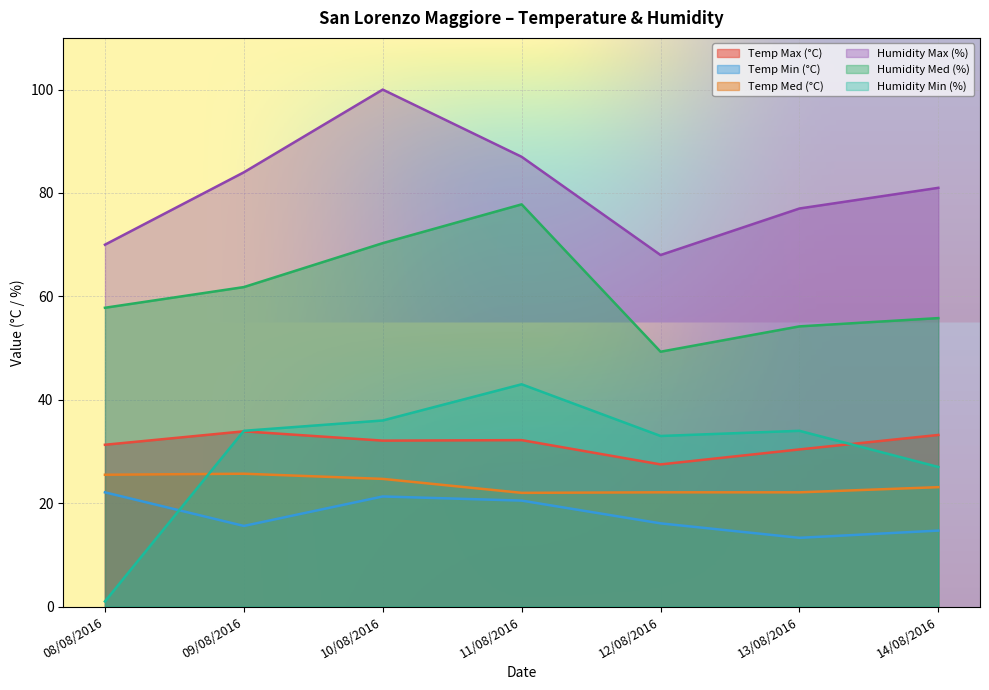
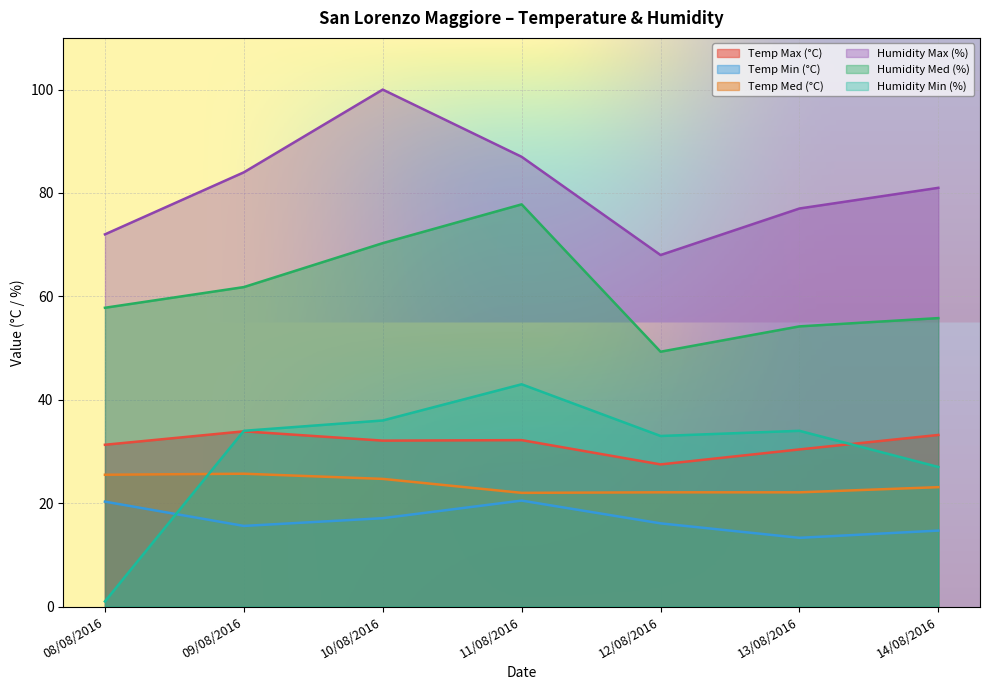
Temp Min (°C), 08/08/2016: 22 -> 20
Humidity Max (%), 08/08/2016: 70 -> 72
Temp Min (°C), 10/08/2016: 21 -> 17
